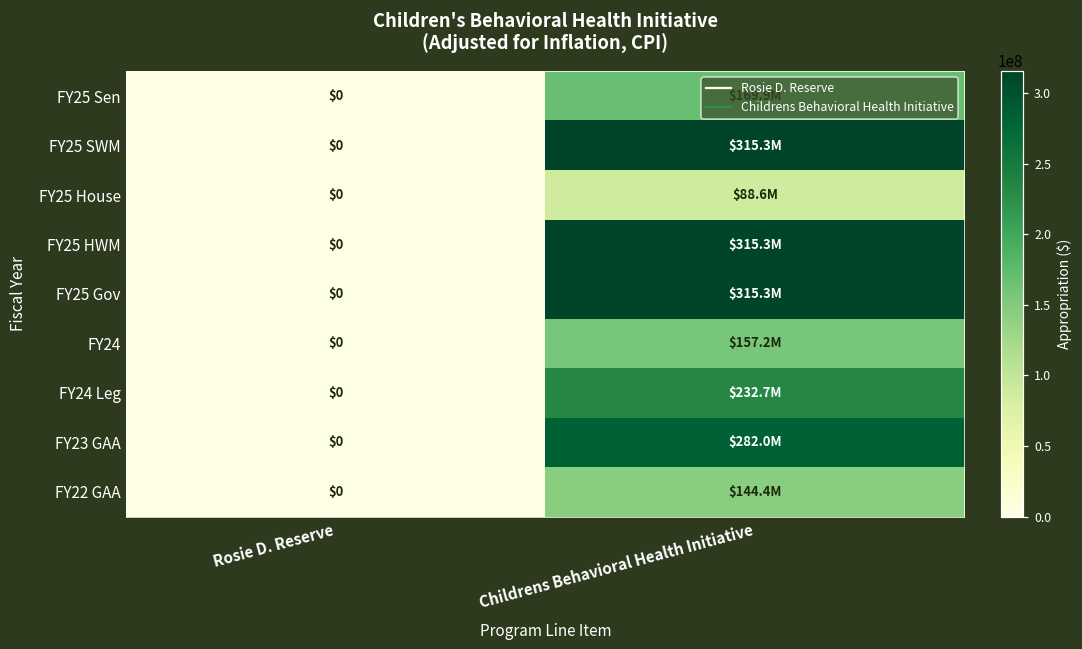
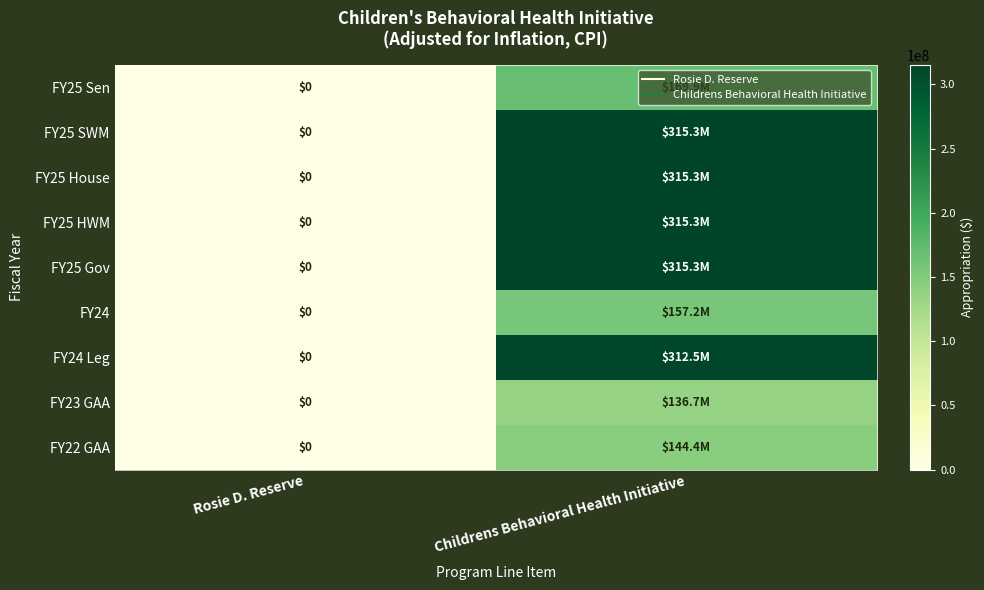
FY25 House, Childrens Behavioral Health Initiative: $88.6M -> $315.3M
FY24 Leg, Childrens Behavioral Health Initiative: $232.7M -> $312.5M
FY23 GAA, Childrens Behavioral Health Initiative: $282.0M -> $136.7M
